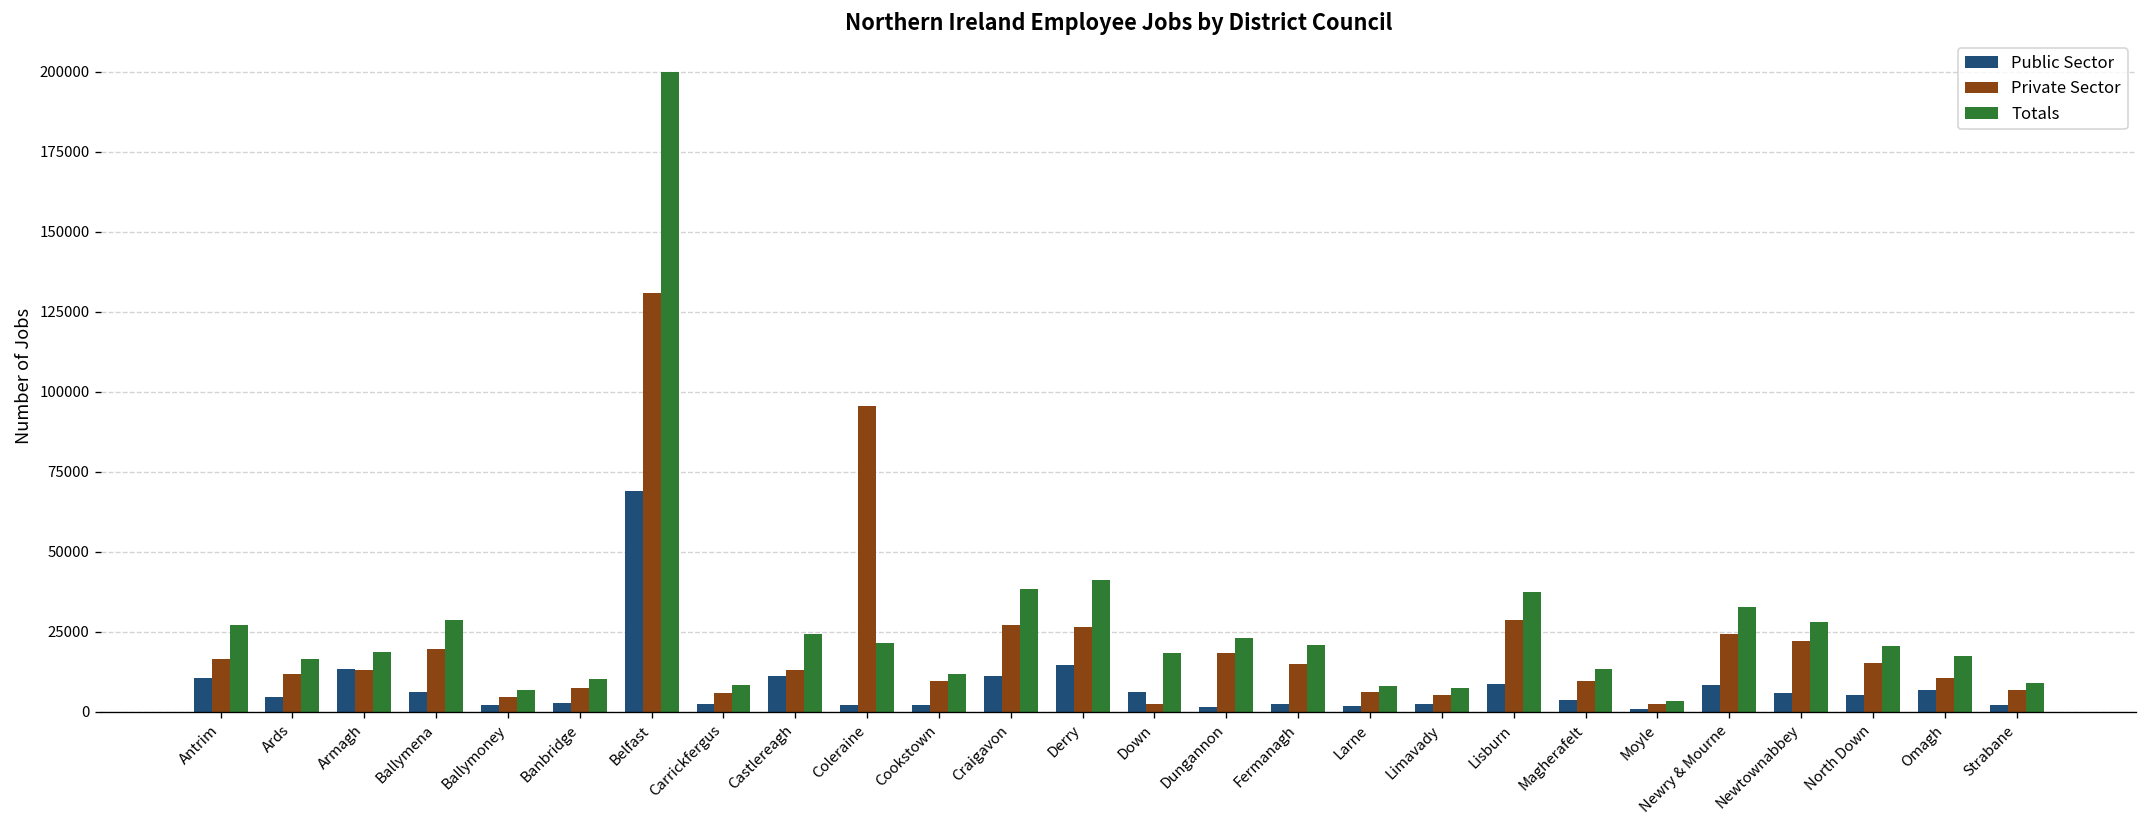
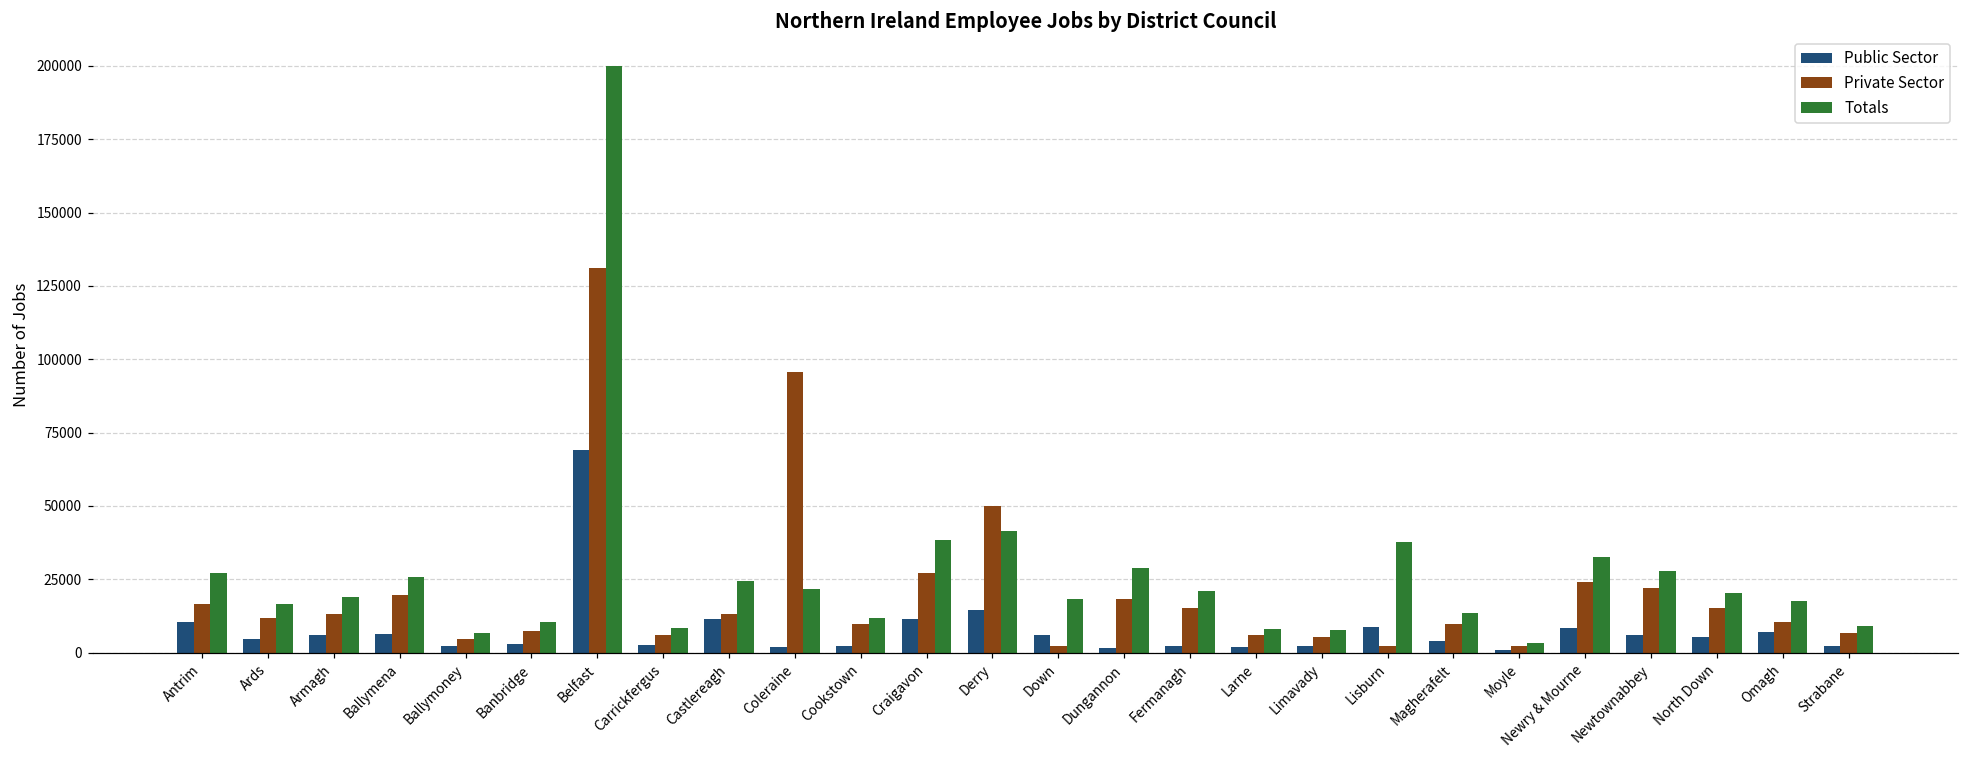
Public Sector, Armagh: 13000 -> 6000
Totals, Ballymena: 29000 -> 26000
Private Sector, Derry: 27000 -> 50000
Totals, Dungannon: 23000 -> 29000
Private Sector, Lisburn: 29000 -> 2000
